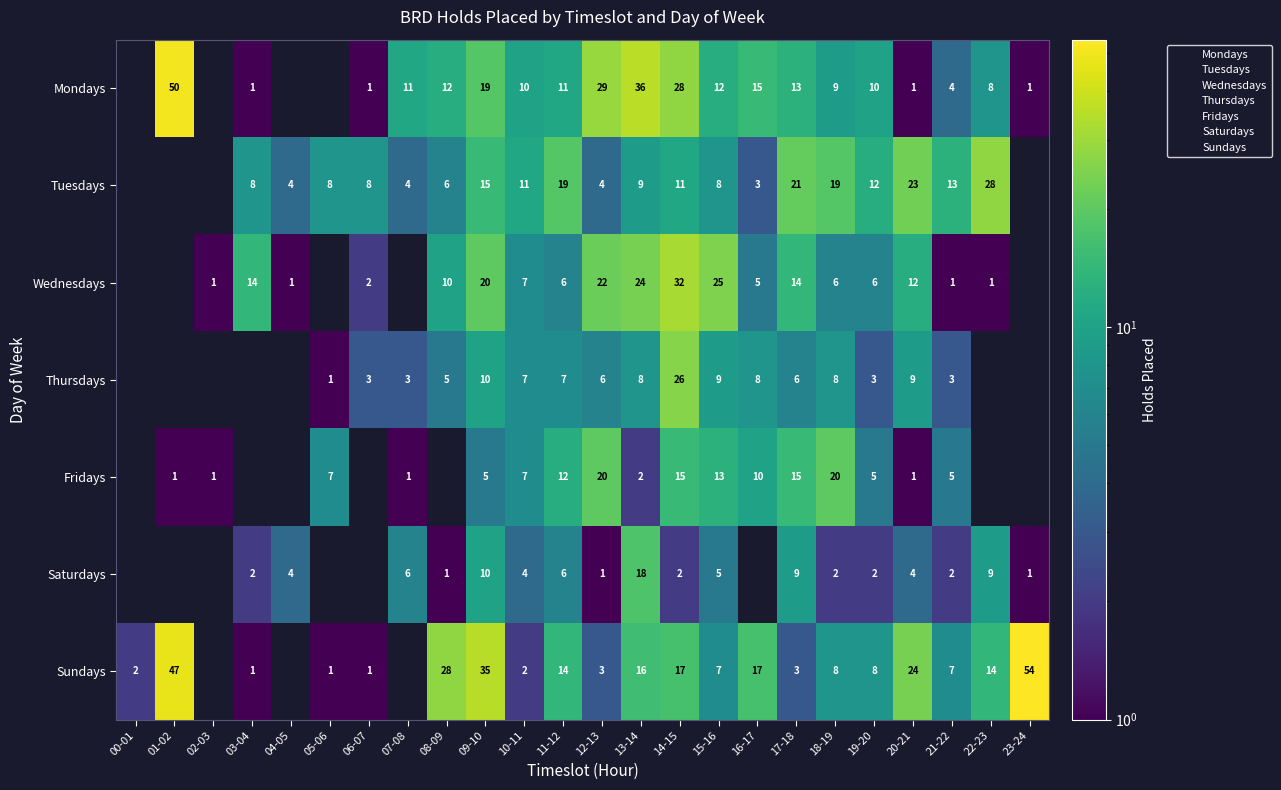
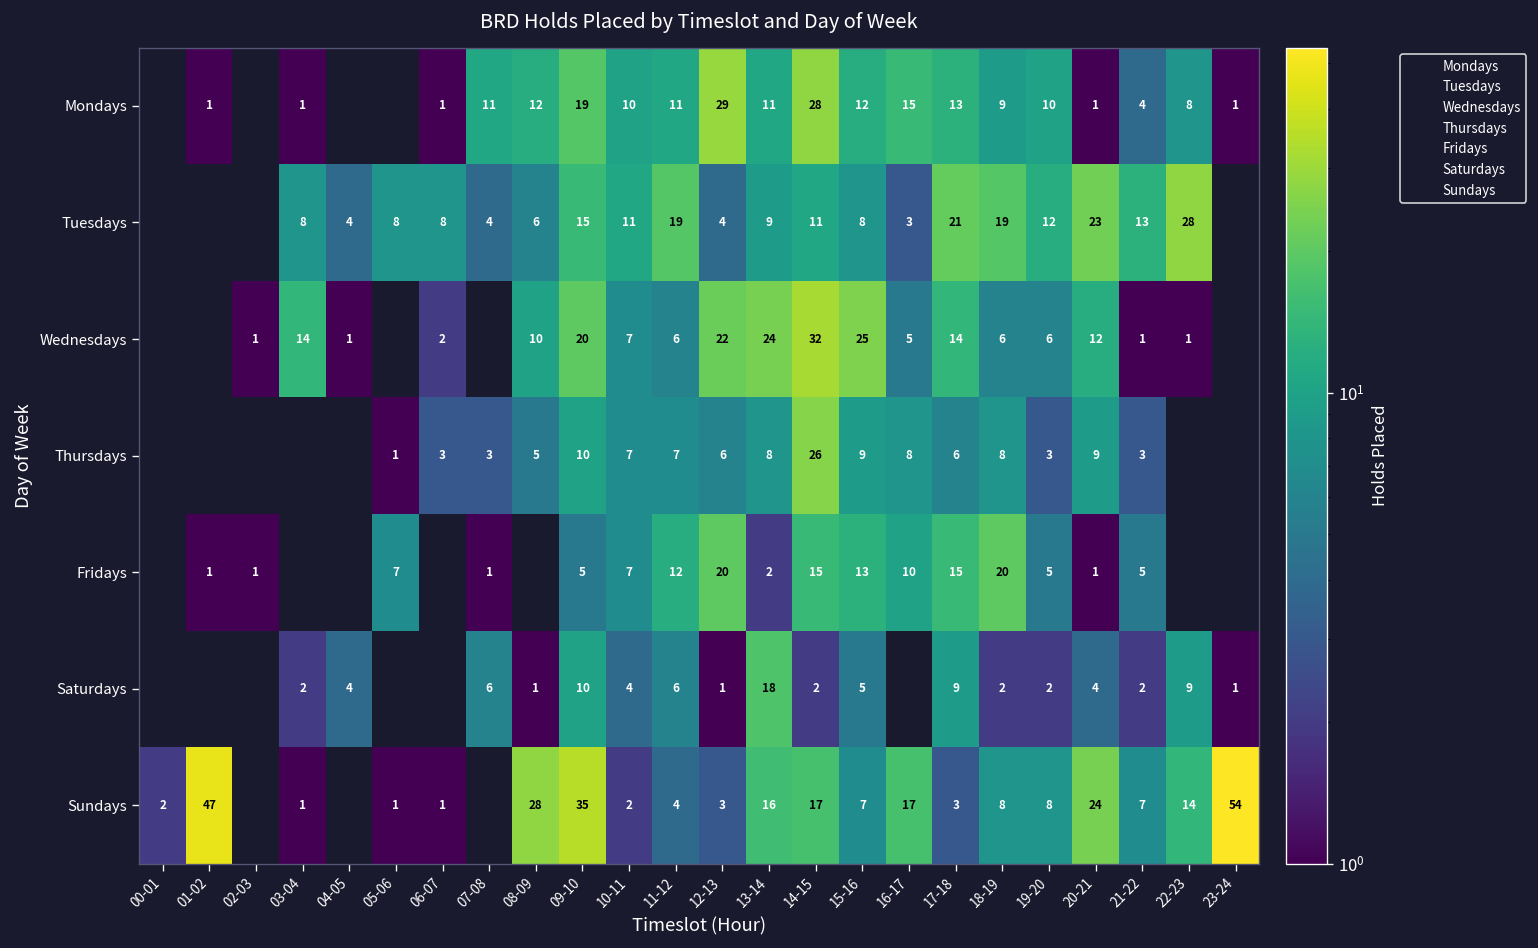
Mondays, 01-02: 50 -> 1
Mondays, 13-14: 36 -> 11
Sundays, 11-12: 14 -> 4
